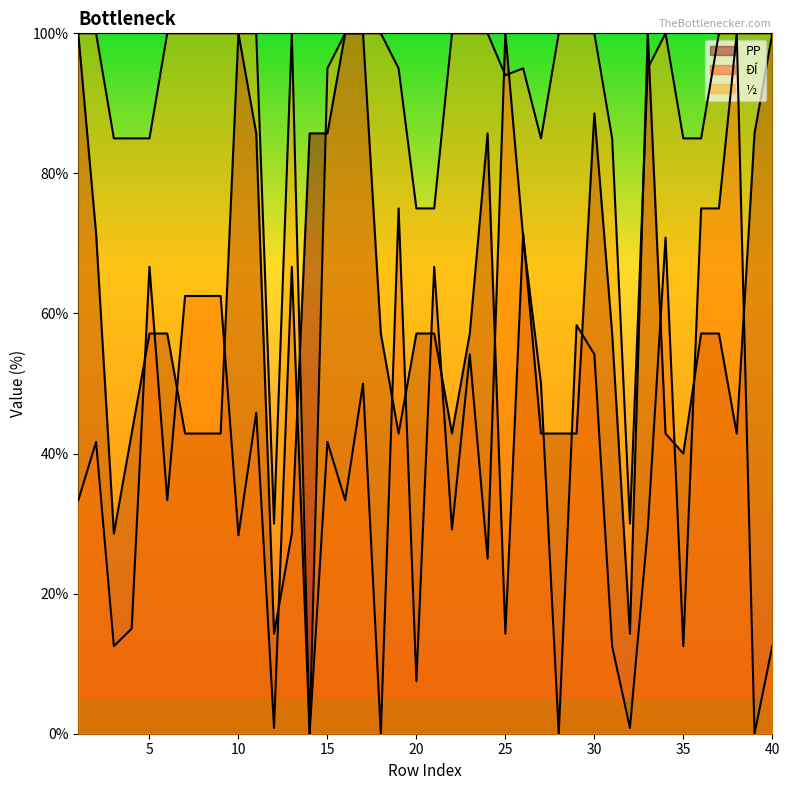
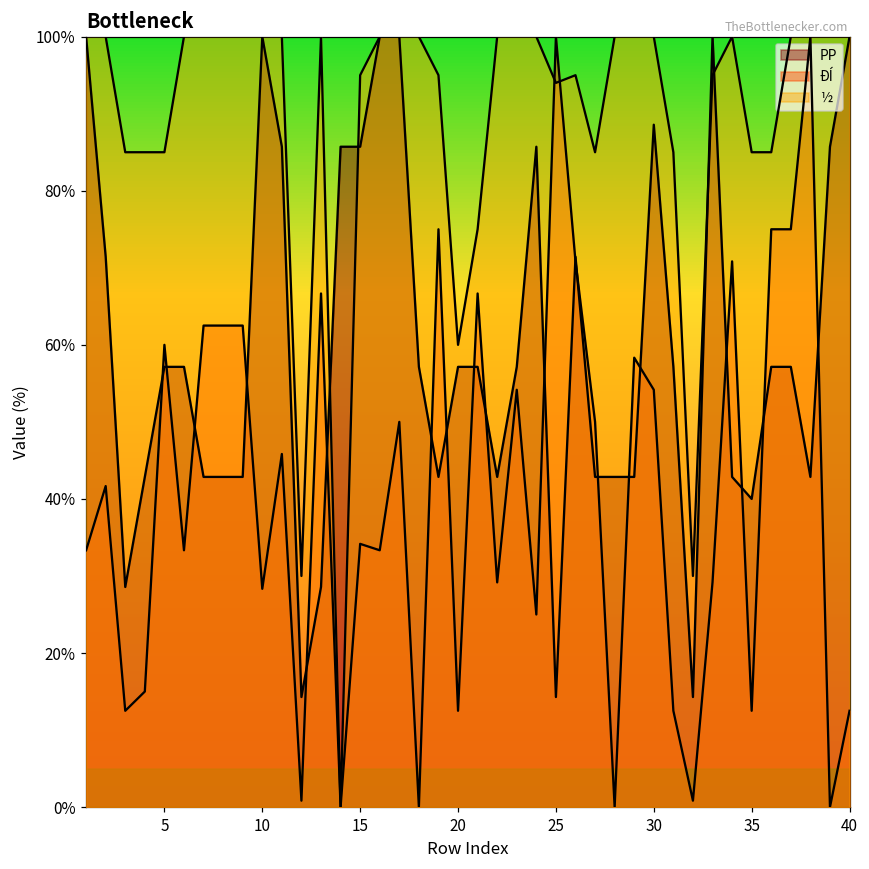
ÐÍ, 5: 67% -> 60%
ÐÍ, 15: 42% -> 34%
ÐÍ, 20: 8% -> 13%
½, 20: 75% -> 60%
